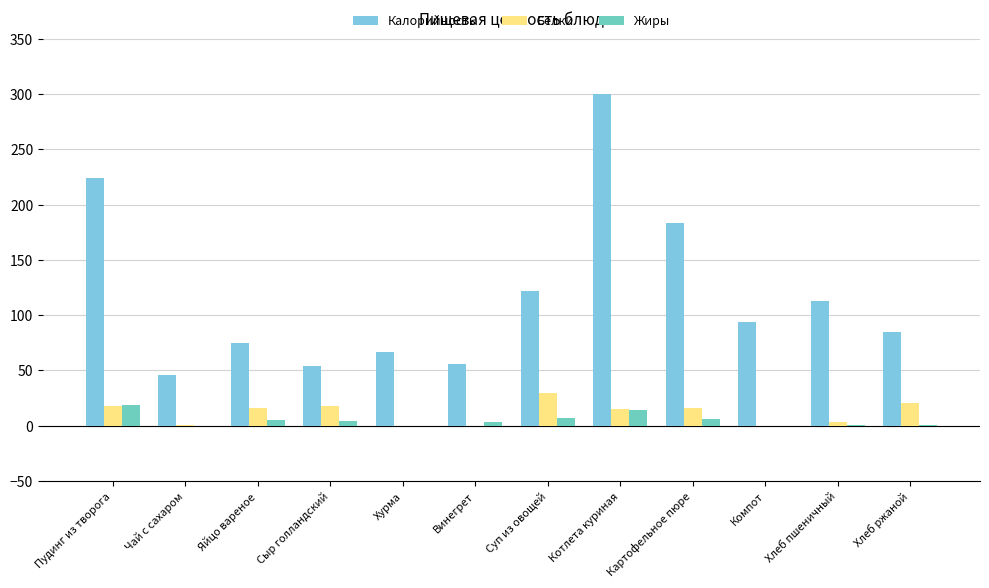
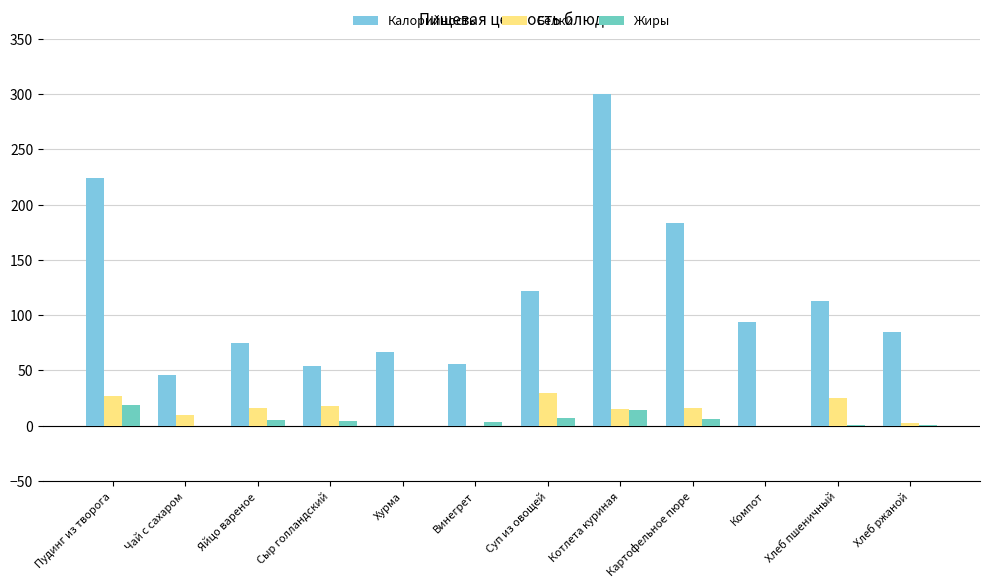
Белки, Пудинг из творога: 18 -> 27
Белки, Чай с сахаром: 0 -> 10
Белки, Хлеб пшеничный: 4 -> 25
Белки, Хлеб ржаной: 20 -> 3
